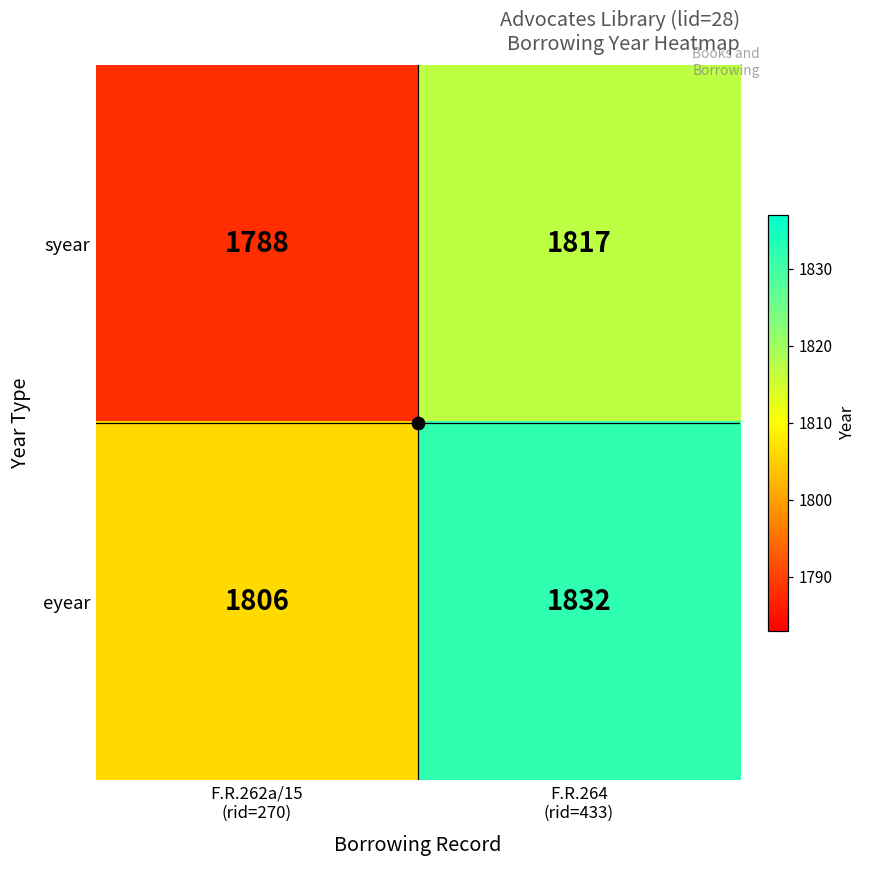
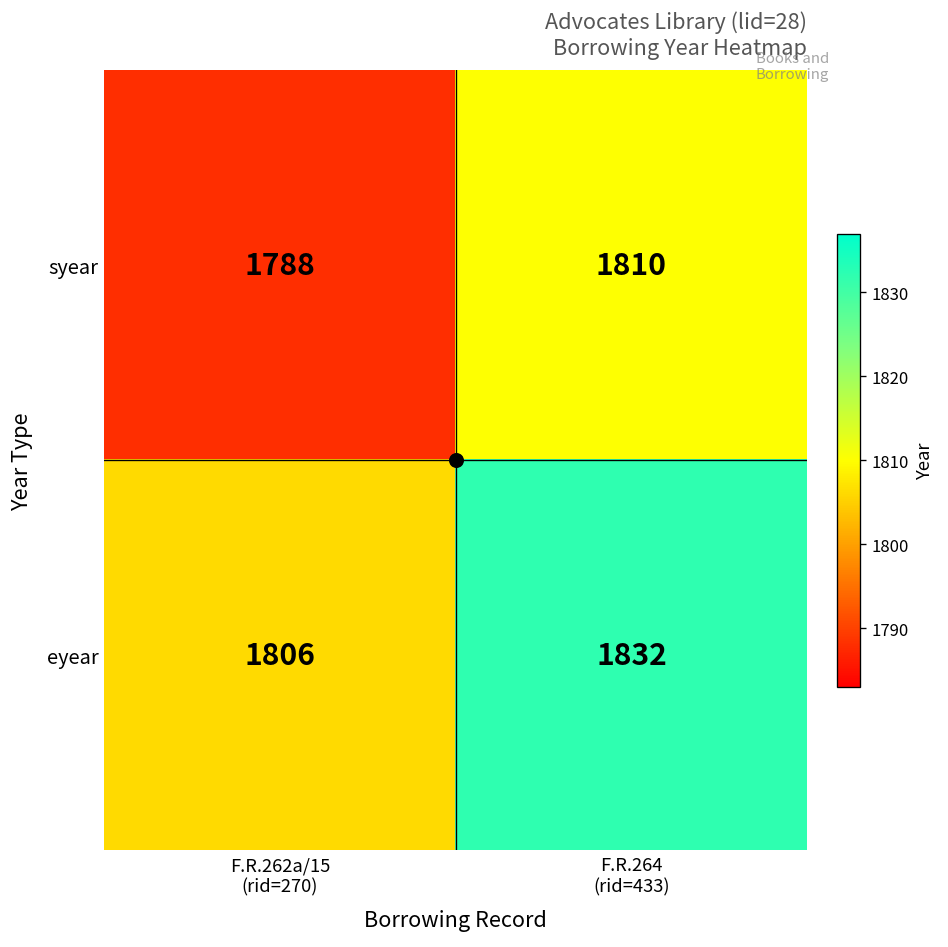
syear, F.R.264 (rid=433): 1817 -> 1810
